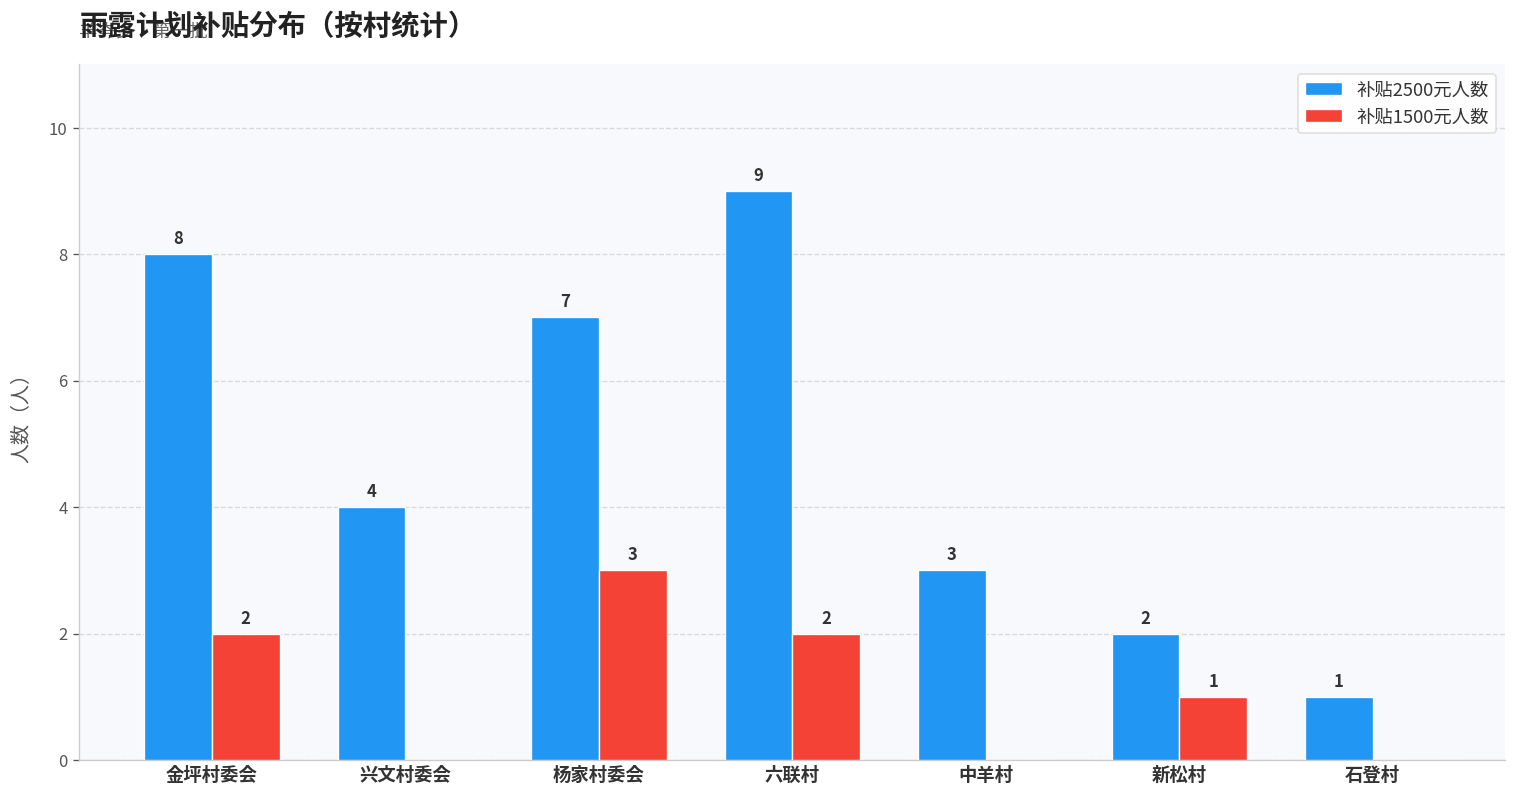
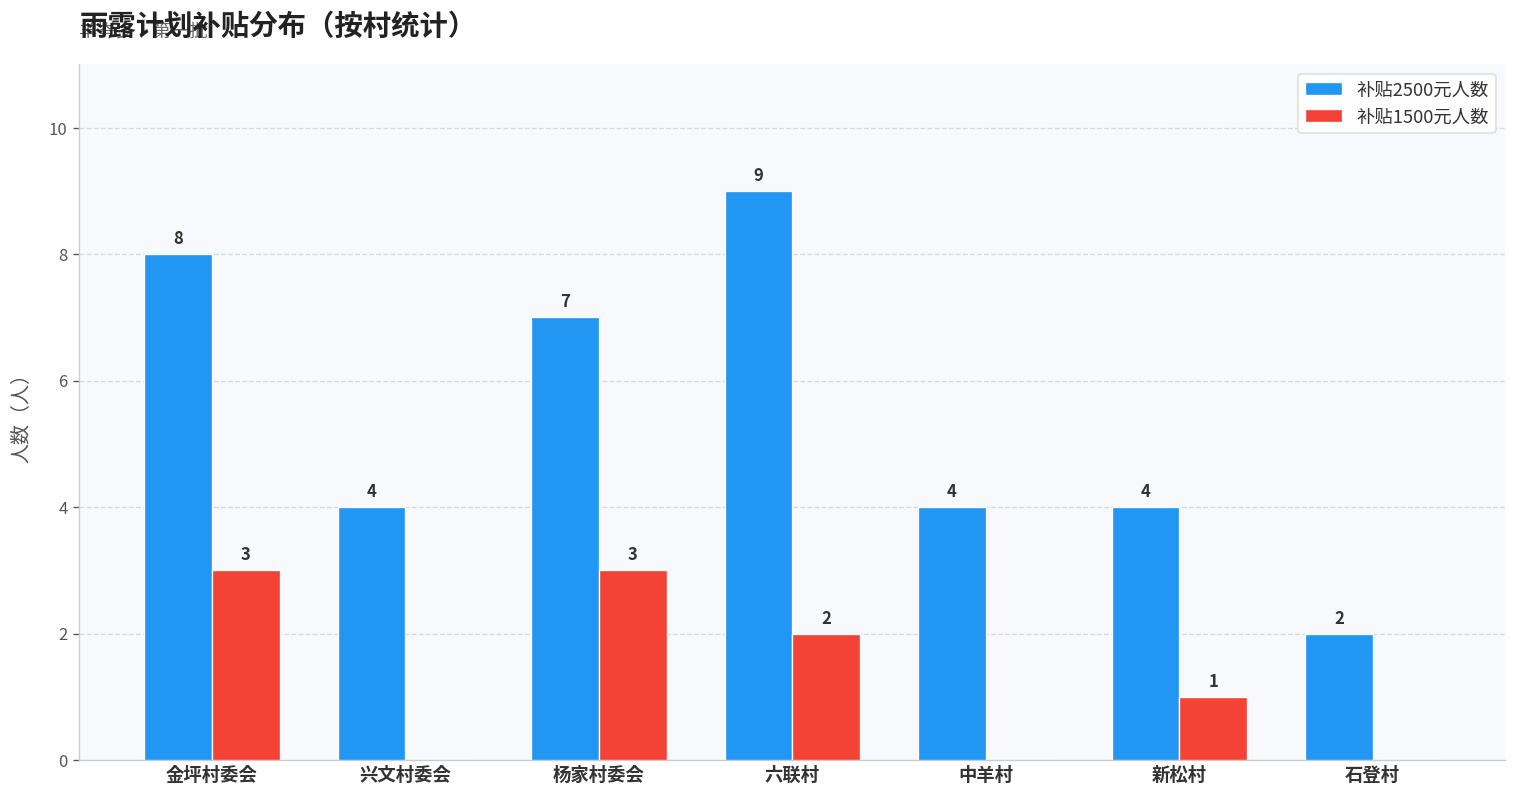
补贴1500元人数, 金坪村委会: 2 -> 3
补贴2500元人数, 中羊村: 3 -> 4
补贴2500元人数, 新松村: 2 -> 4
补贴2500元人数, 石登村: 1 -> 2
